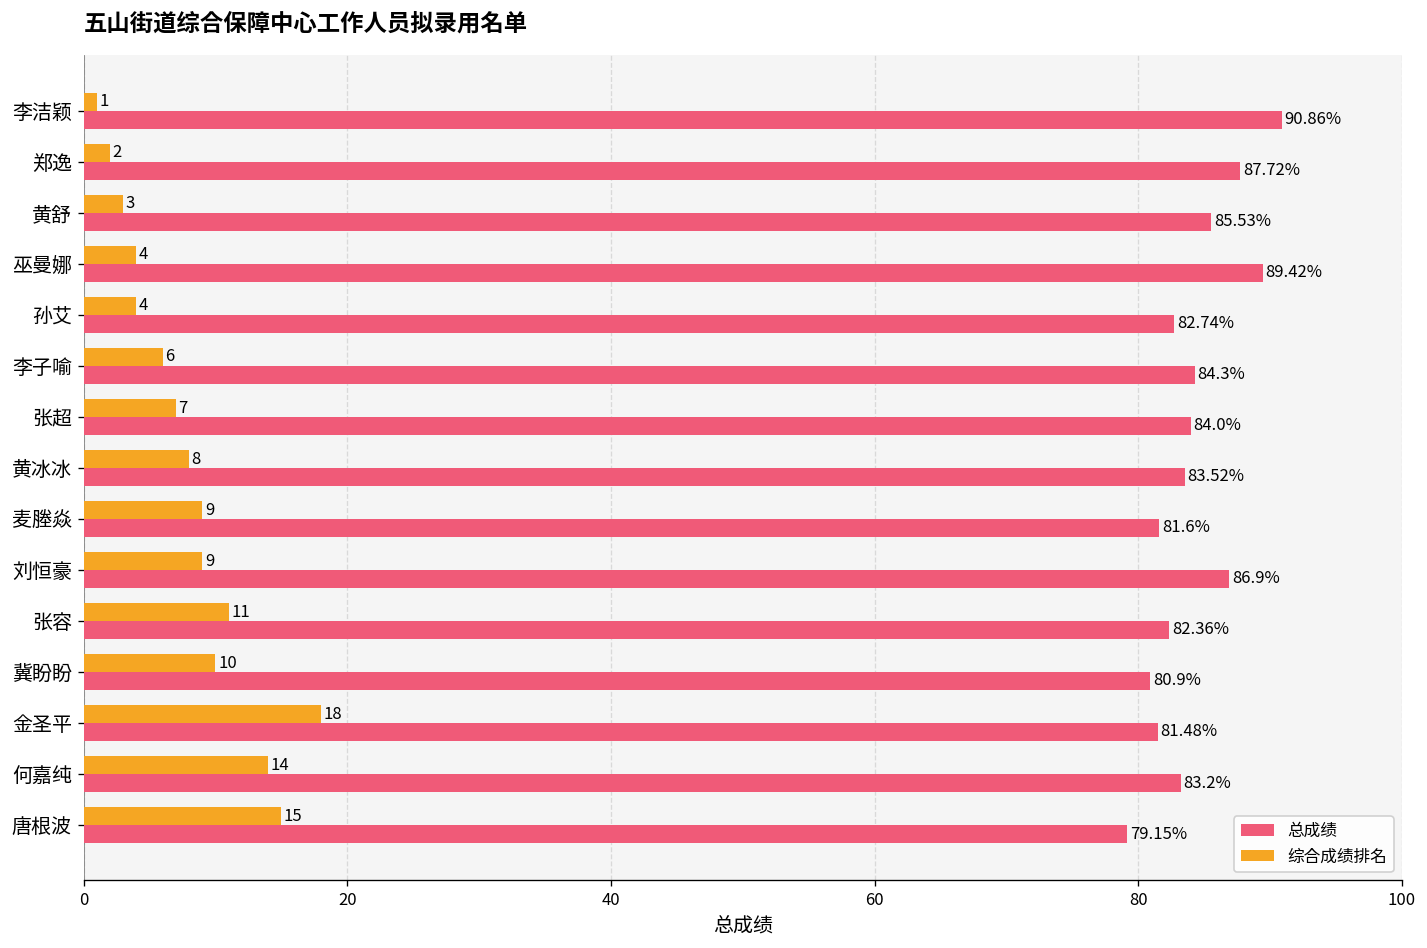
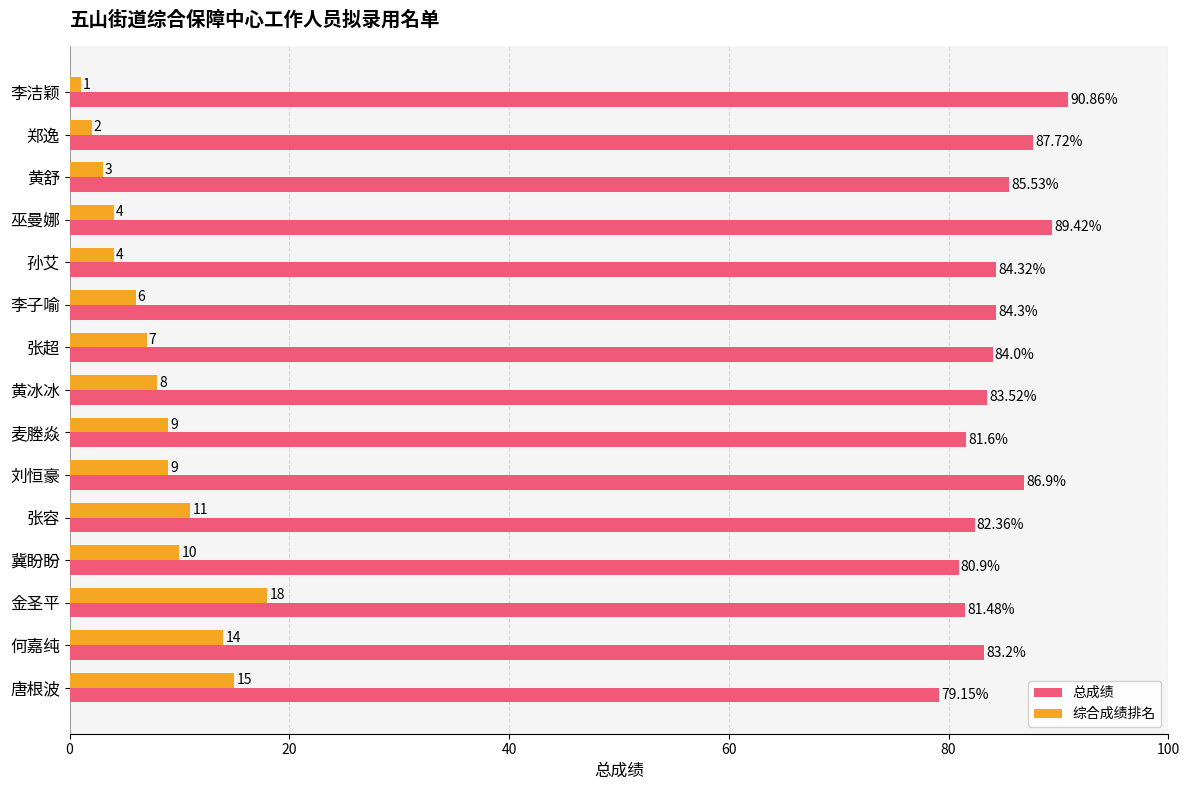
总成绩, 孙艾: 82.74% -> 84.32%
